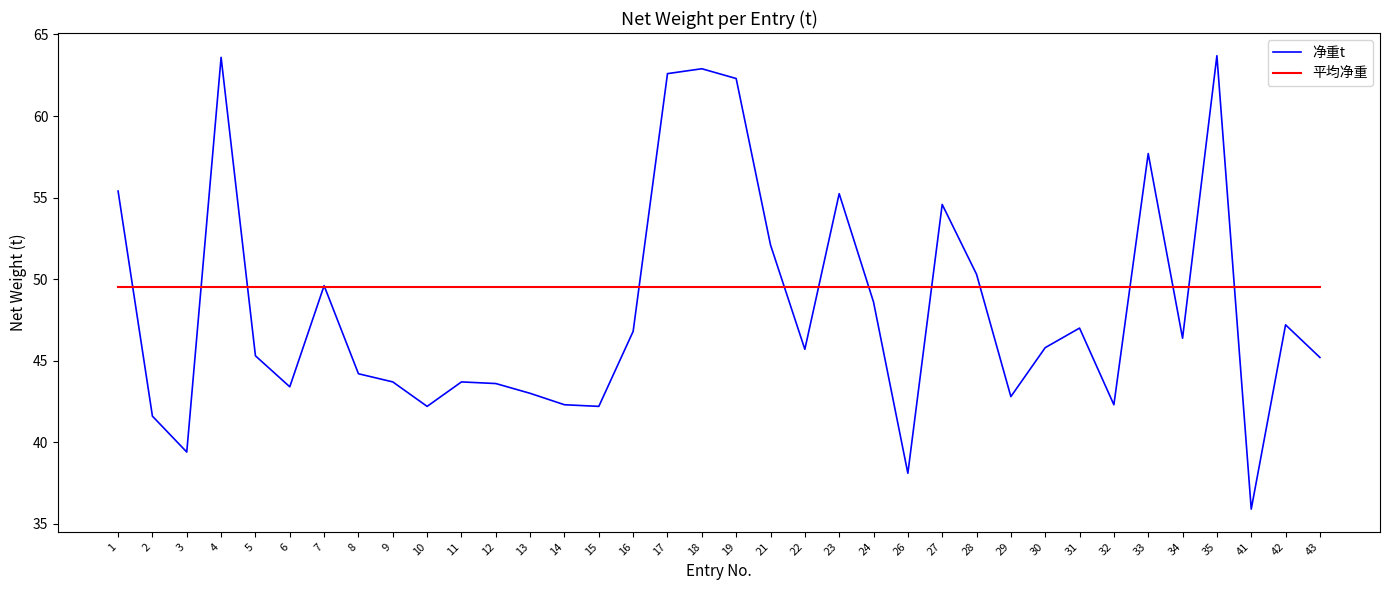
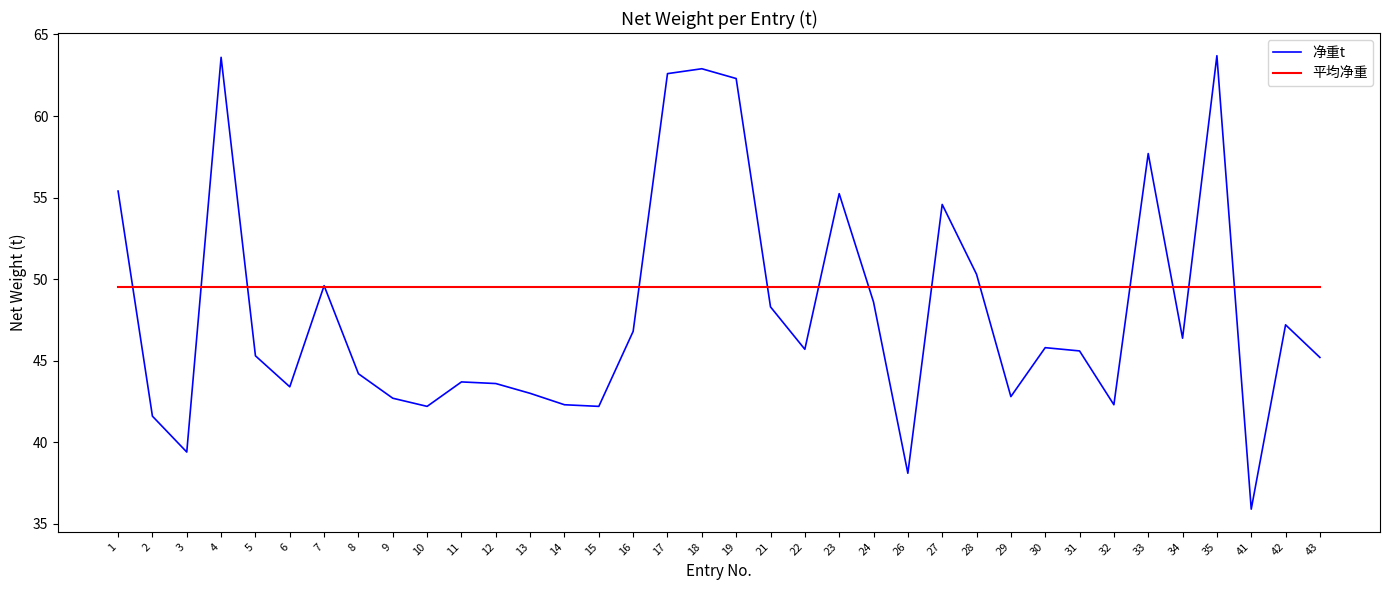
净重t, 9: 43.7 -> 42.7
净重t, 21: 52.1 -> 48.3
净重t, 31: 47.0 -> 45.6
